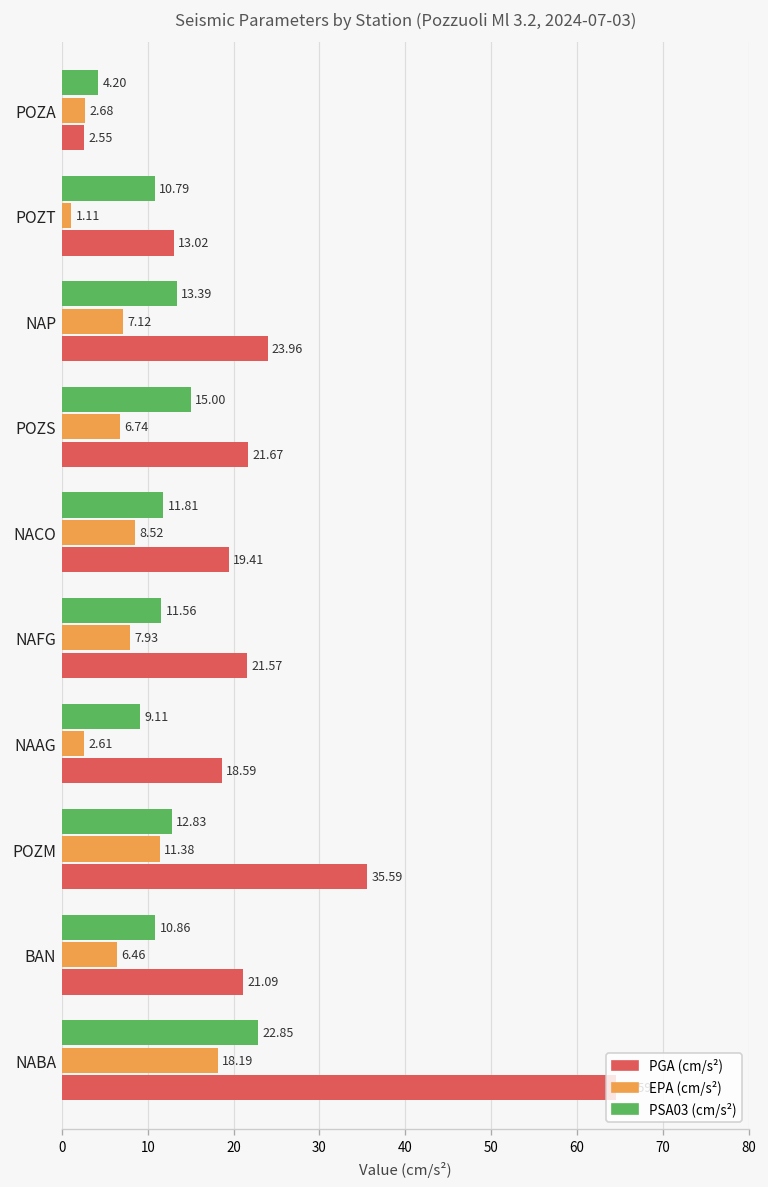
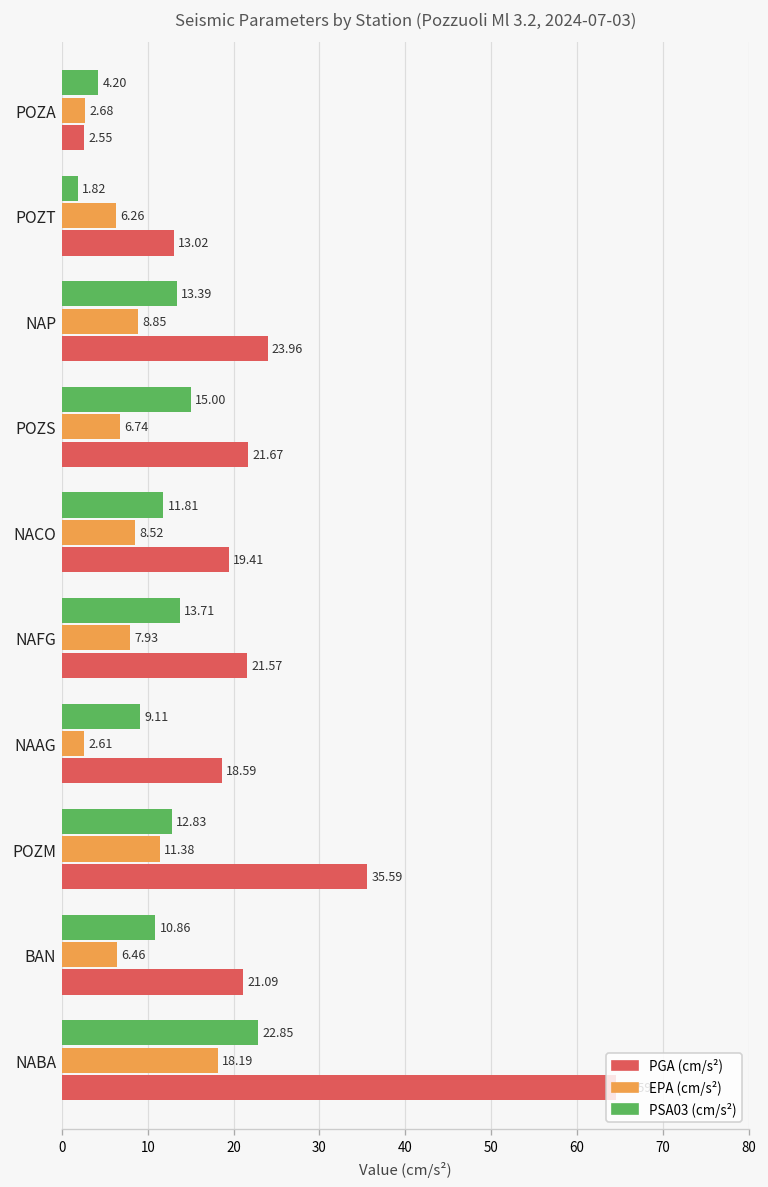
PSA03 (cm/s²), POZT: 10.79 -> 1.82
EPA (cm/s²), POZT: 1.11 -> 6.26
EPA (cm/s²), NAP: 7.12 -> 8.85
PSA03 (cm/s²), NAFG: 11.56 -> 13.71
